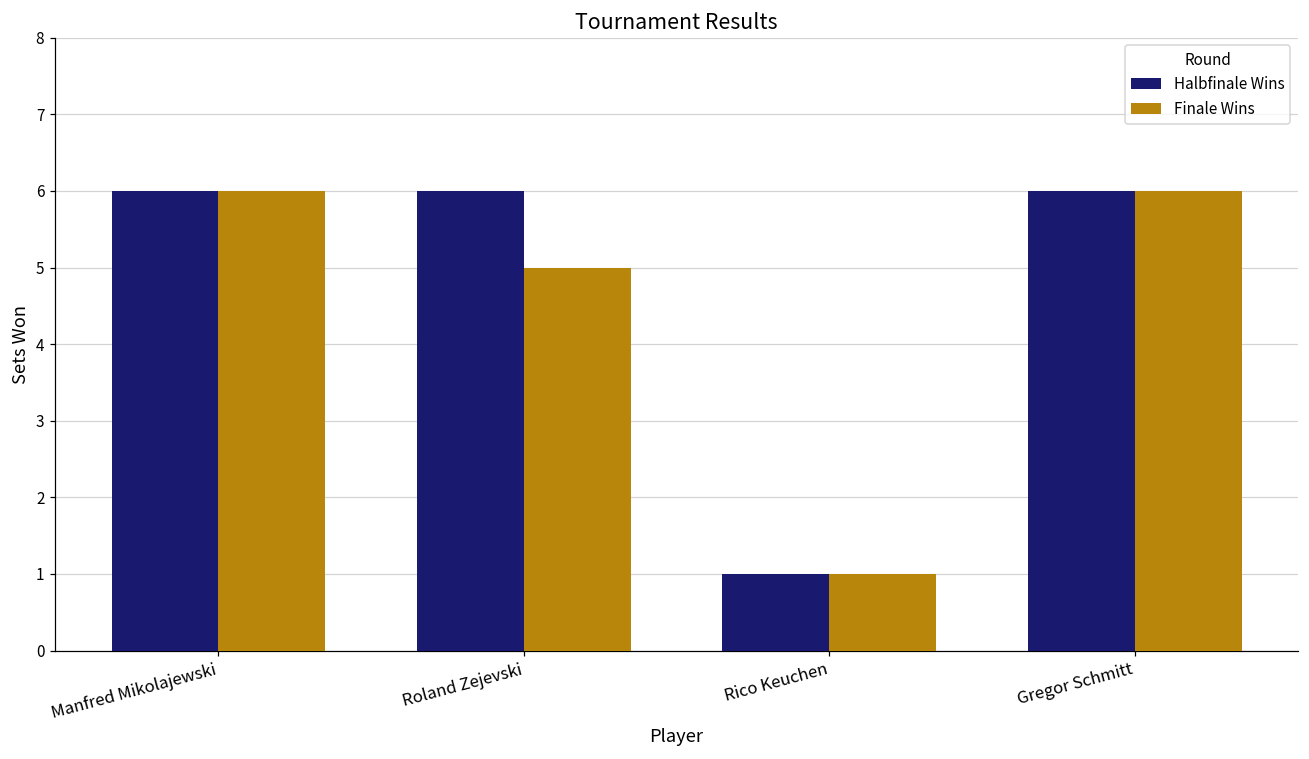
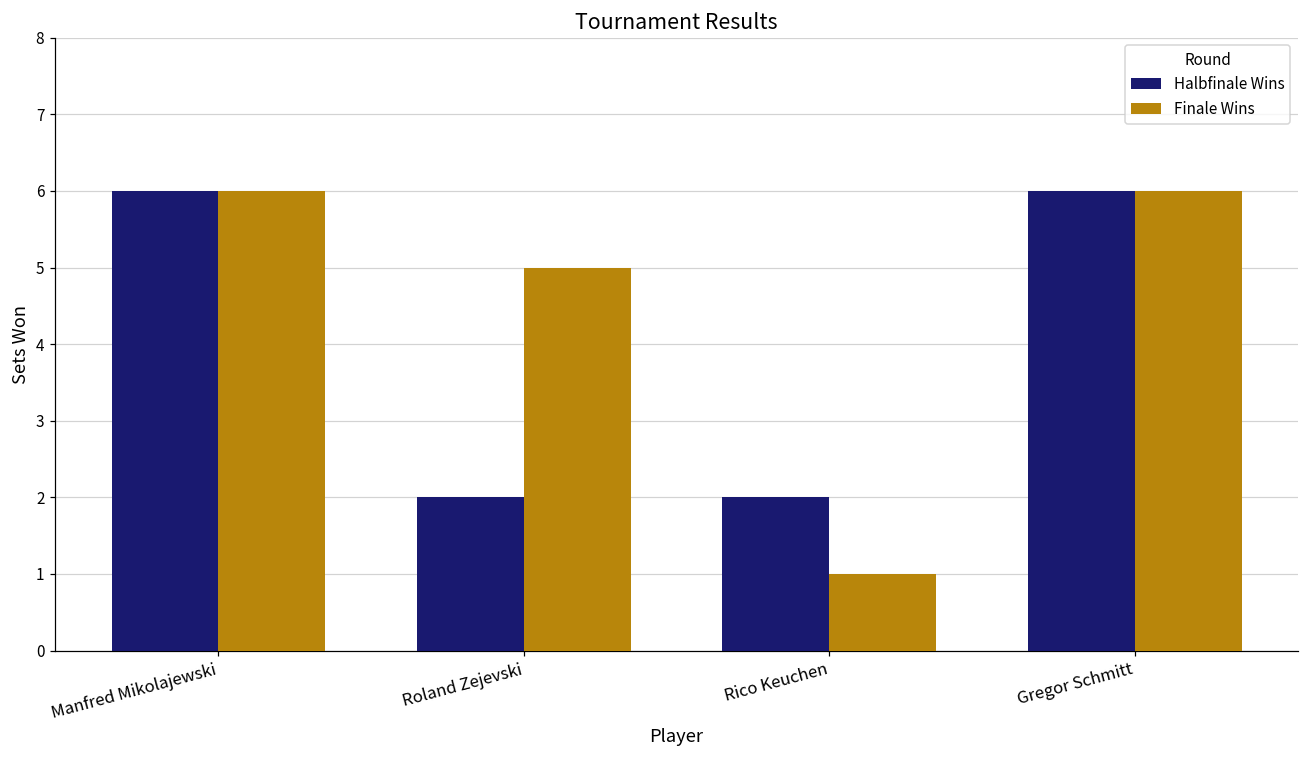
Halbfinale Wins, Roland Zejevski: 6 -> 2
Halbfinale Wins, Rico Keuchen: 1 -> 2
